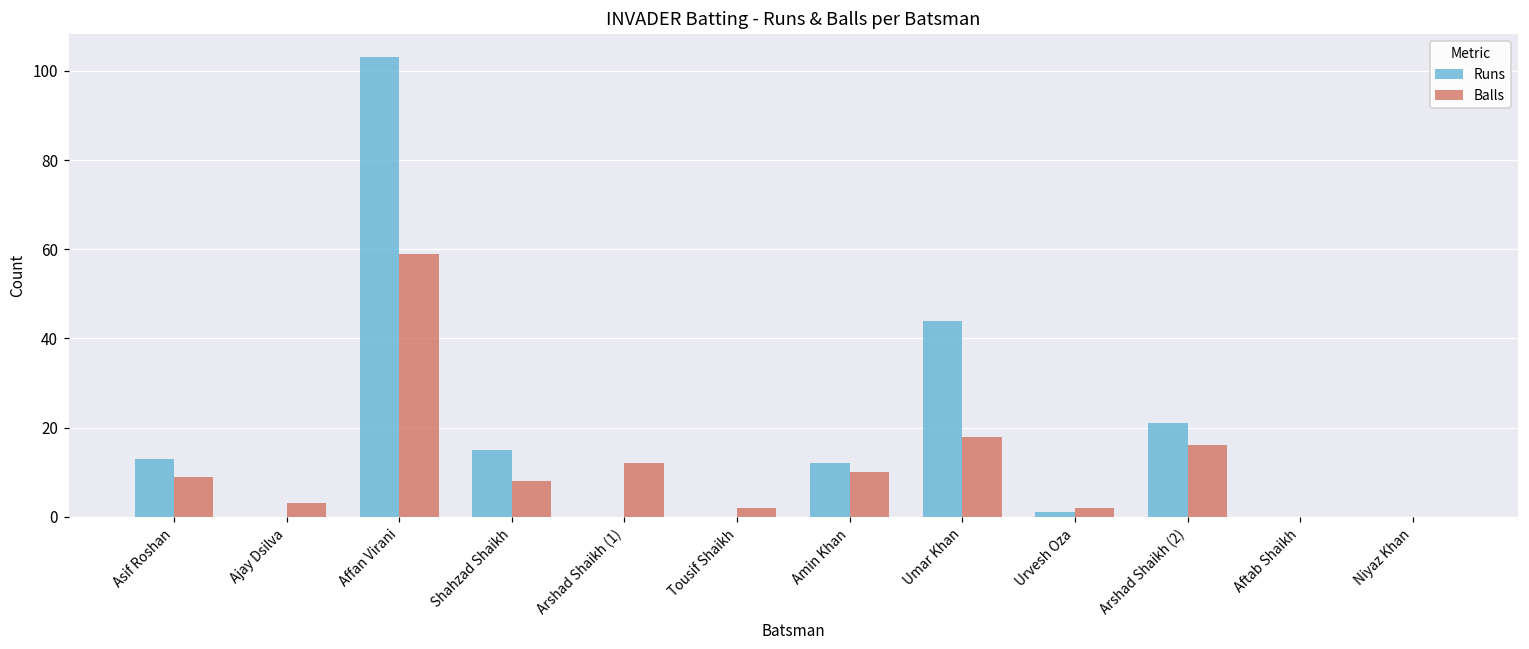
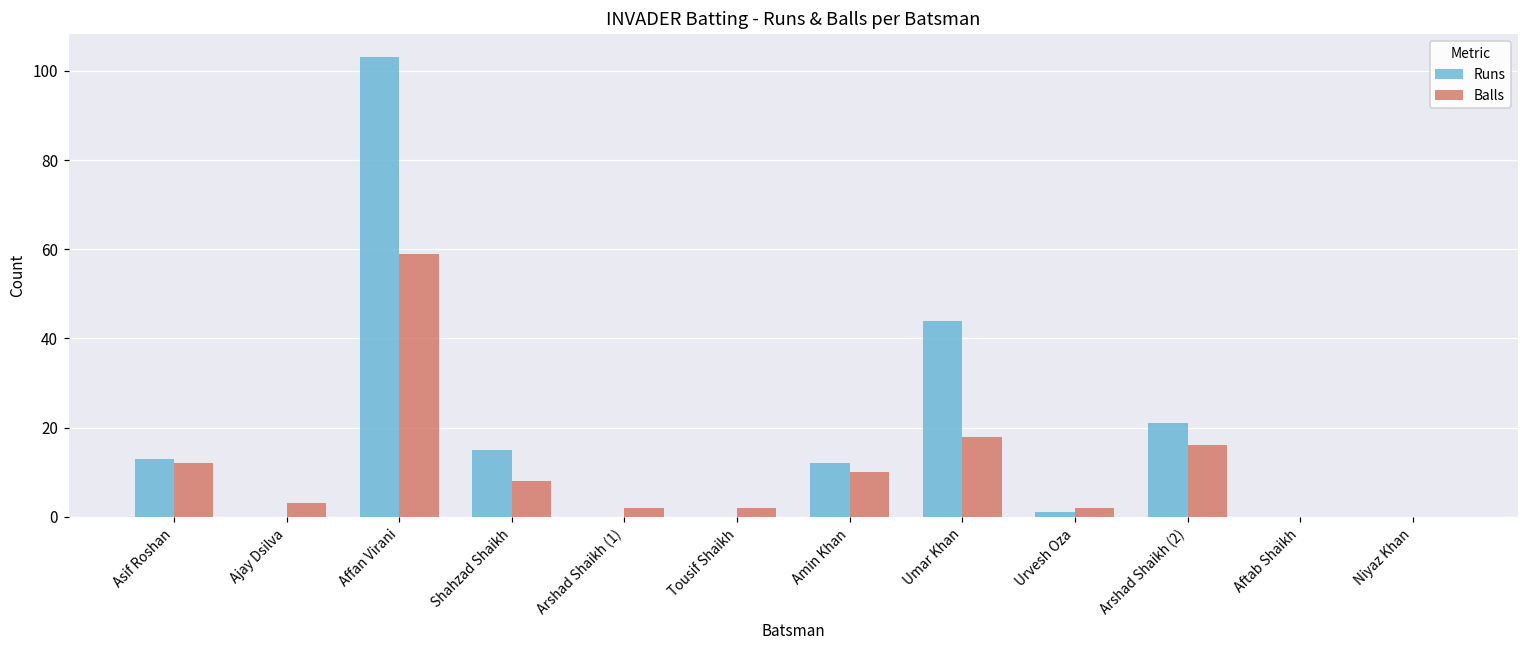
Balls, Asif Roshan: 9 -> 12
Balls, Arshad Shaikh (1): 12 -> 2
